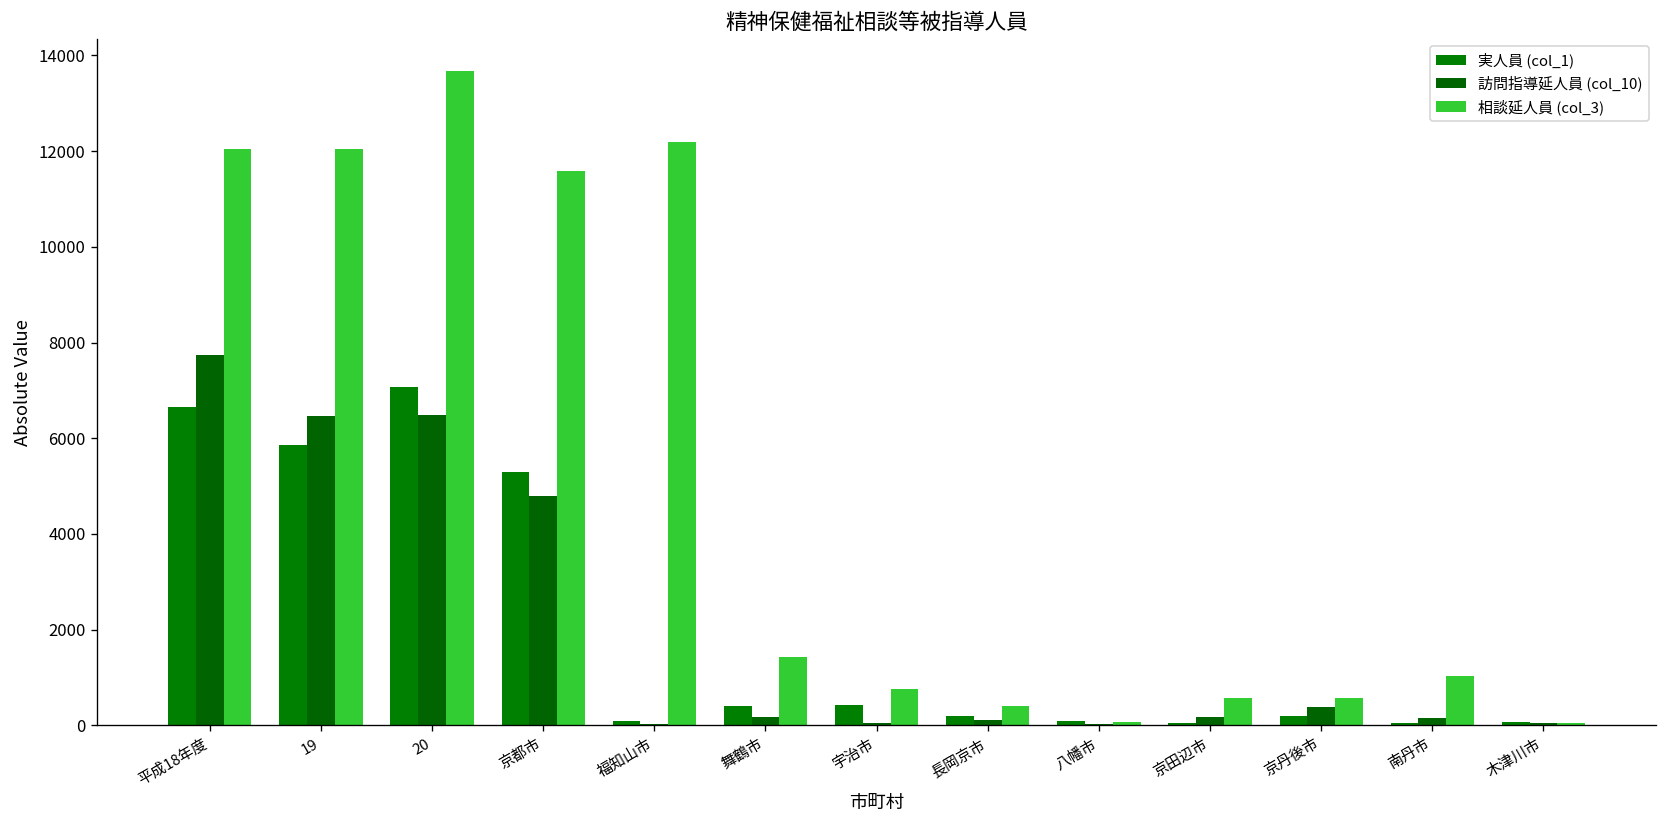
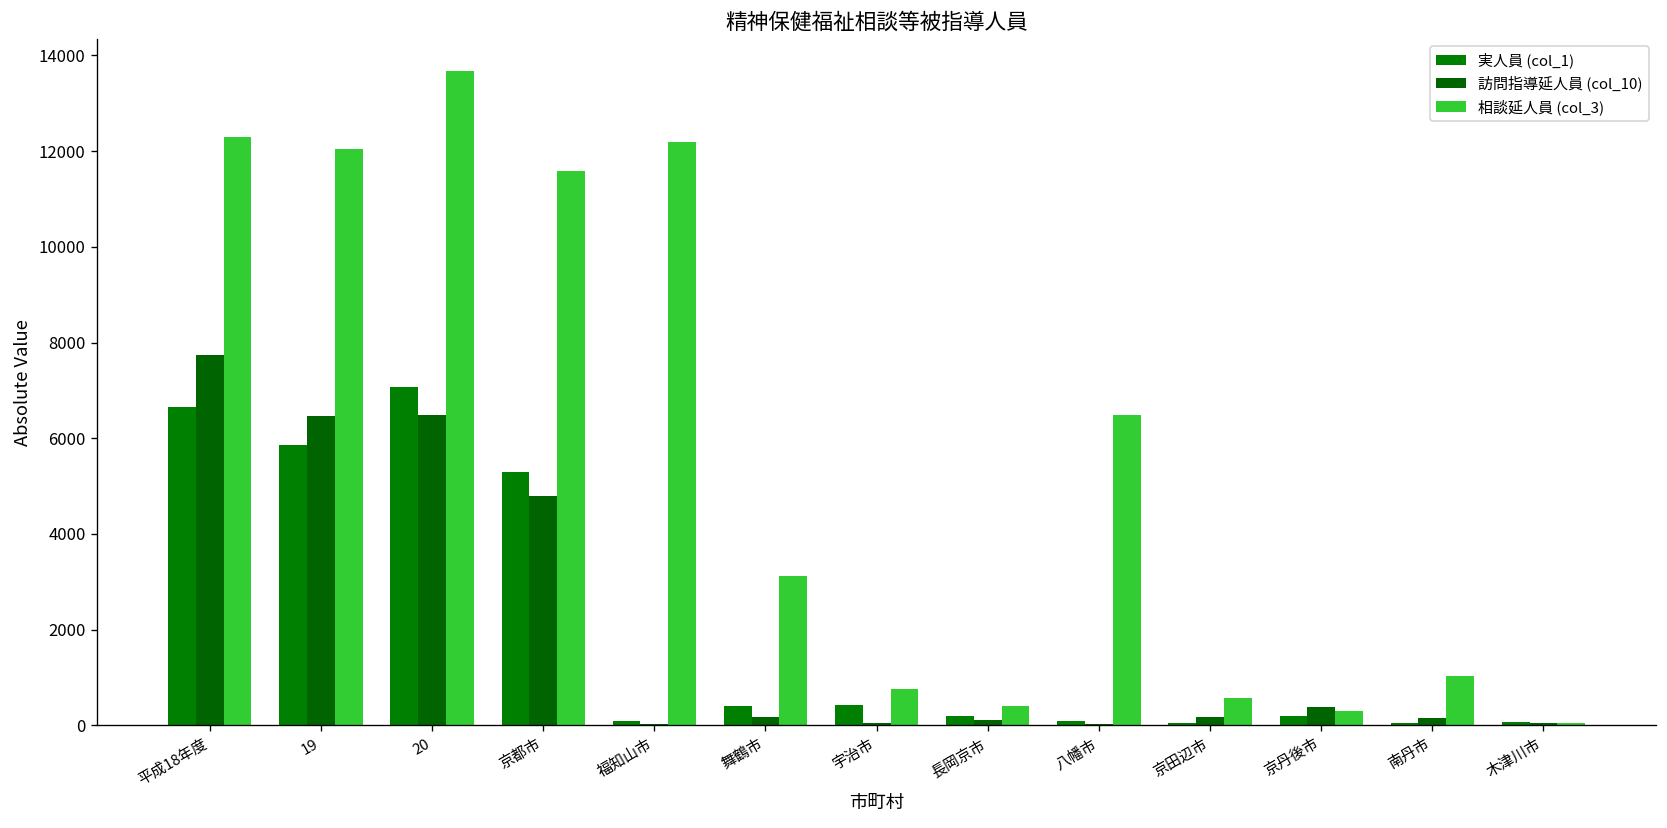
相談延人員 (col_3), 平成18年度: 12000 -> 12300
相談延人員 (col_3), 舞鶴市: 1400 -> 3100
相談延人員 (col_3), 八幡市: 100 -> 6500
相談延人員 (col_3), 京丹後市: 600 -> 300
